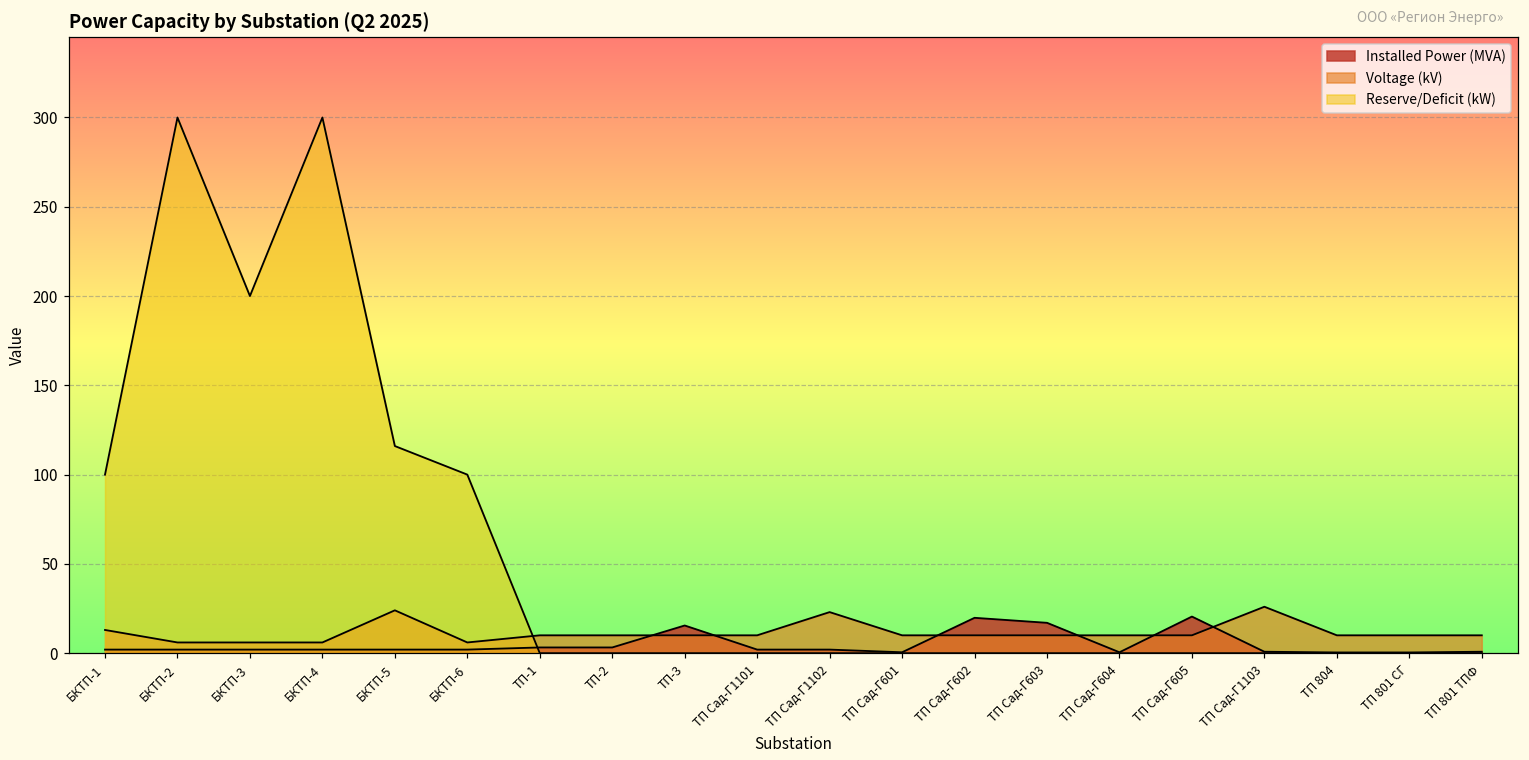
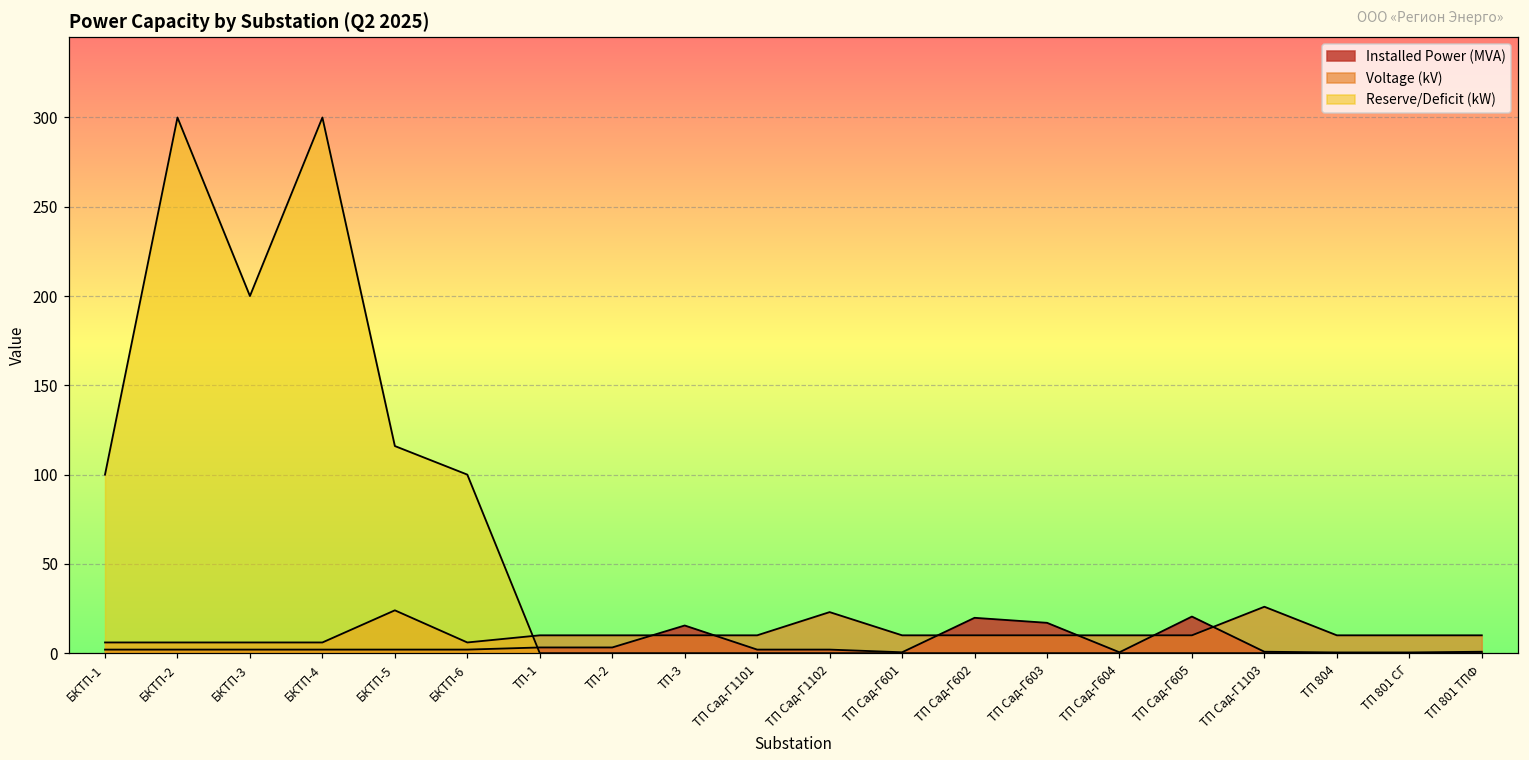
Voltage (kV), БКТП-1: 13 -> 6
